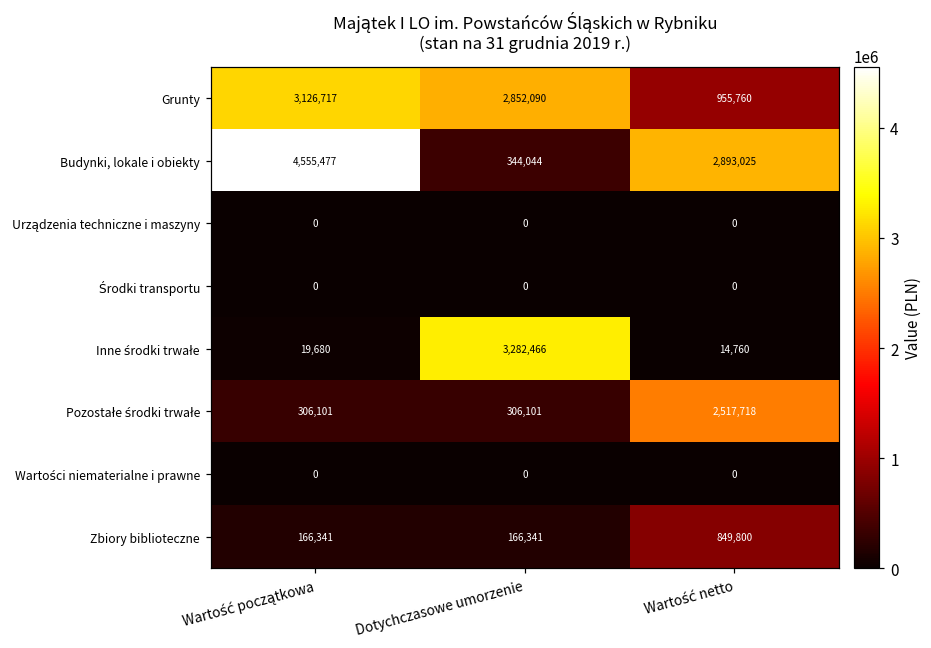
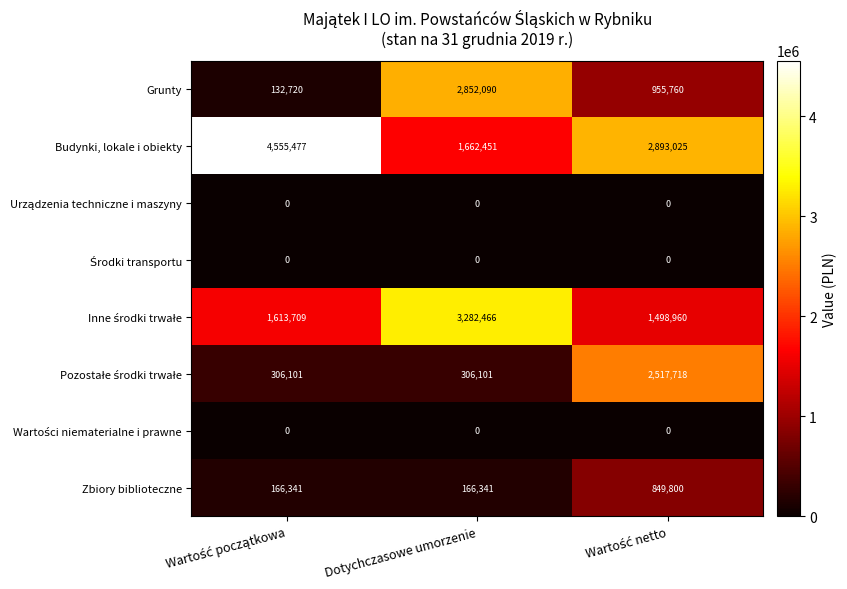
Grunty, Wartość początkowa: 3,126,717 -> 132,720
Budynki, lokale i obiekty, Dotychczasowe umorzenie: 344,044 -> 1,662,451
Inne środki trwałe, Wartość początkowa: 19,680 -> 1,613,709
Inne środki trwałe, Wartość netto: 14,760 -> 1,498,960
